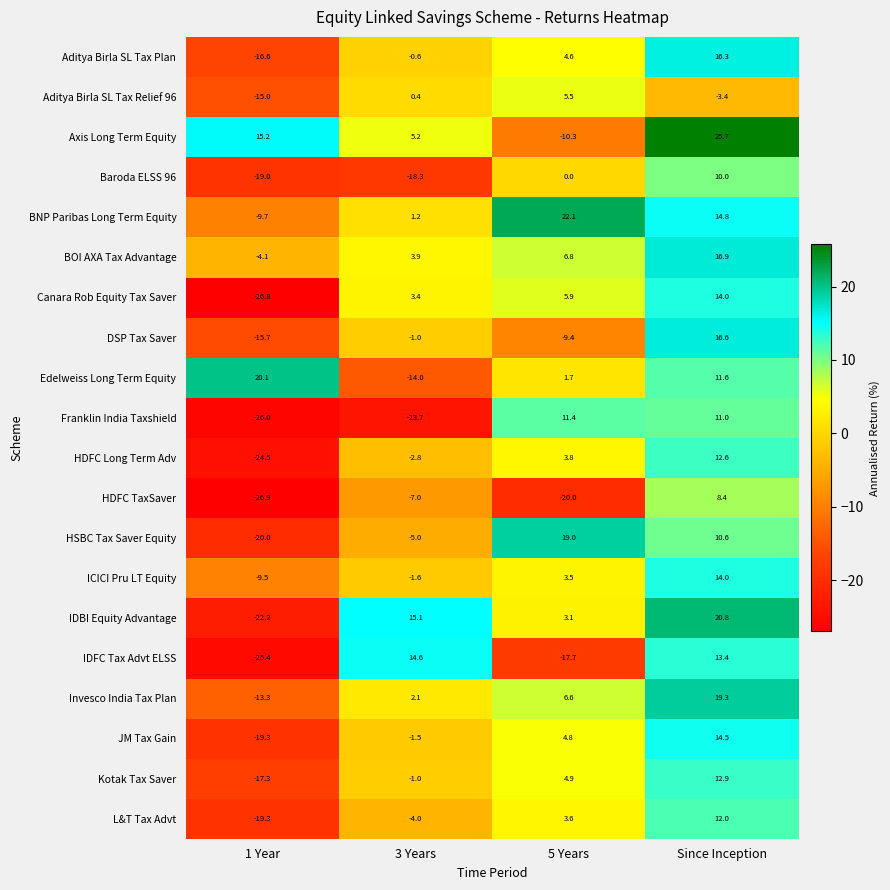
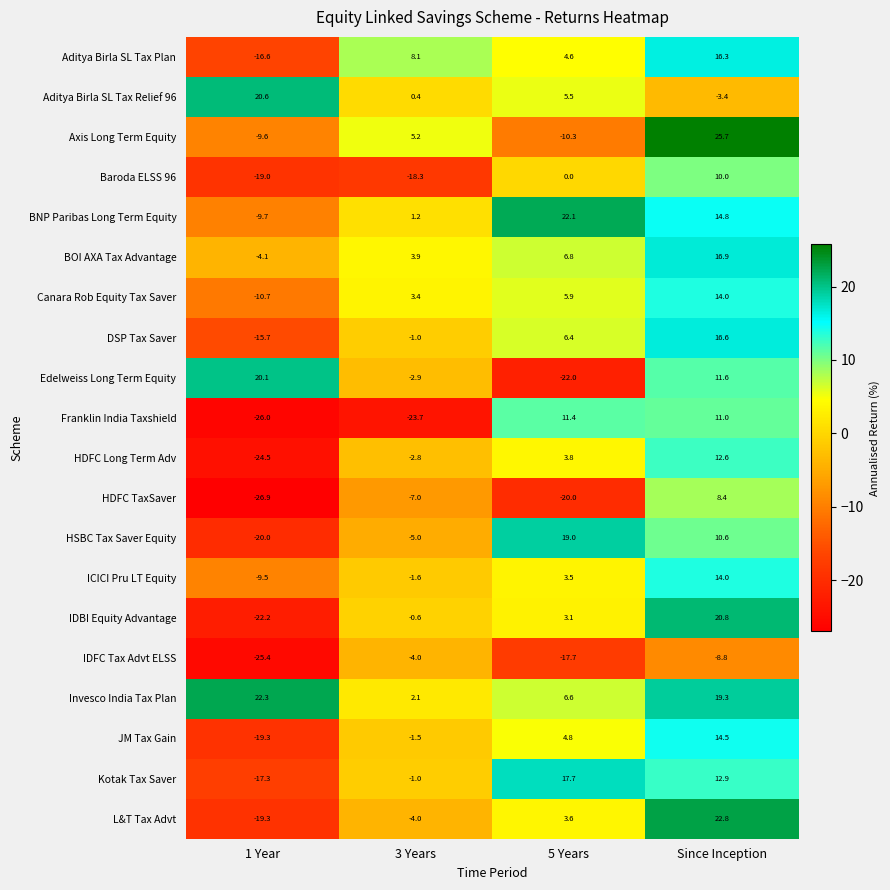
Aditya Birla SL Tax Plan, 3 Years: -0.6 -> 8.1
Aditya Birla SL Tax Relief 96, 1 Year: -15.0 -> 20.6
Axis Long Term Equity, 1 Year: 15.2 -> -9.6
Canara Rob Equity Tax Saver, 1 Year: -26.8 -> -10.7
DSP Tax Saver, 5 Years: -9.4 -> 6.4
Edelweiss Long Term Equity, 3 Years: -14.0 -> -2.9
Edelweiss Long Term Equity, 5 Years: 1.7 -> -22.0
IDBI Equity Advantage, 3 Years: 15.1 -> -0.6
IDFC Tax Advt ELSS, 3 Years: 14.6 -> -4.0
IDFC Tax Advt ELSS, Since Inception: 13.4 -> -8.8
Invesco India Tax Plan, 1 Year: -13.3 -> 22.3
Kotak Tax Saver, 5 Years: 4.9 -> 17.7
L&T Tax Advt, Since Inception: 12.0 -> 22.8
